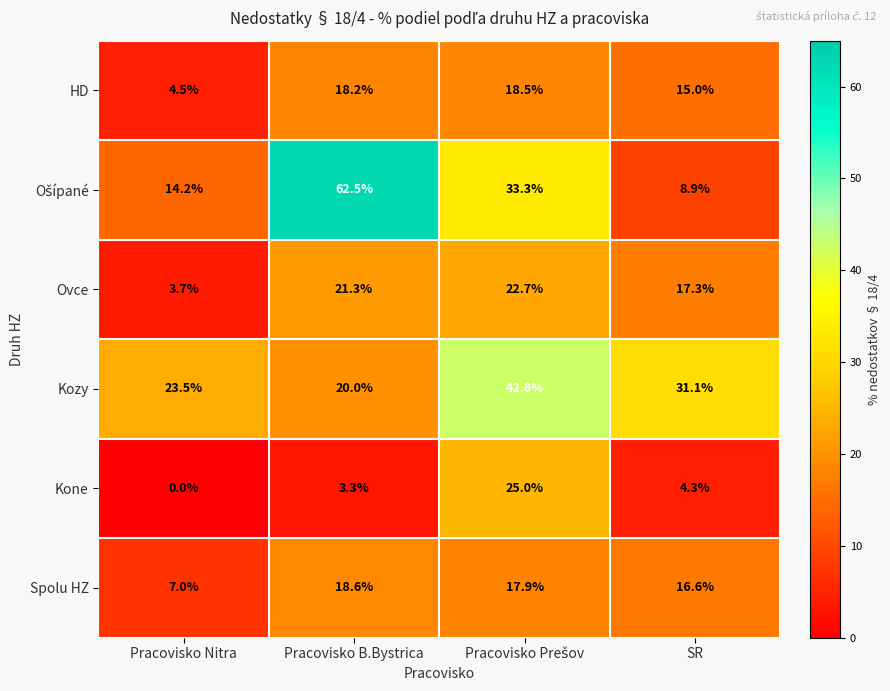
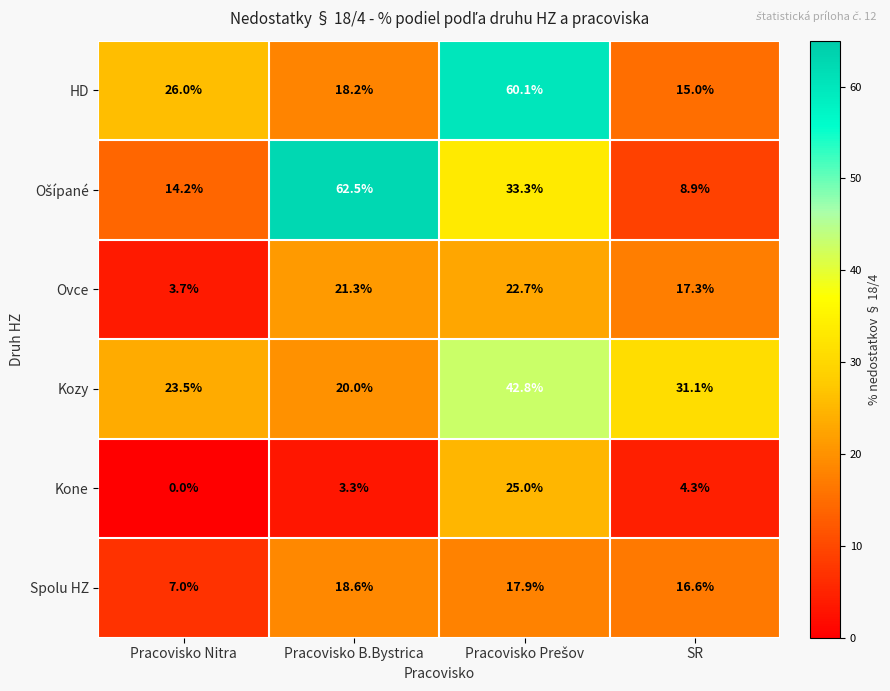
HD, Pracovisko Nitra: 4.5% -> 26.0%
HD, Pracovisko Prešov: 18.5% -> 60.1%
